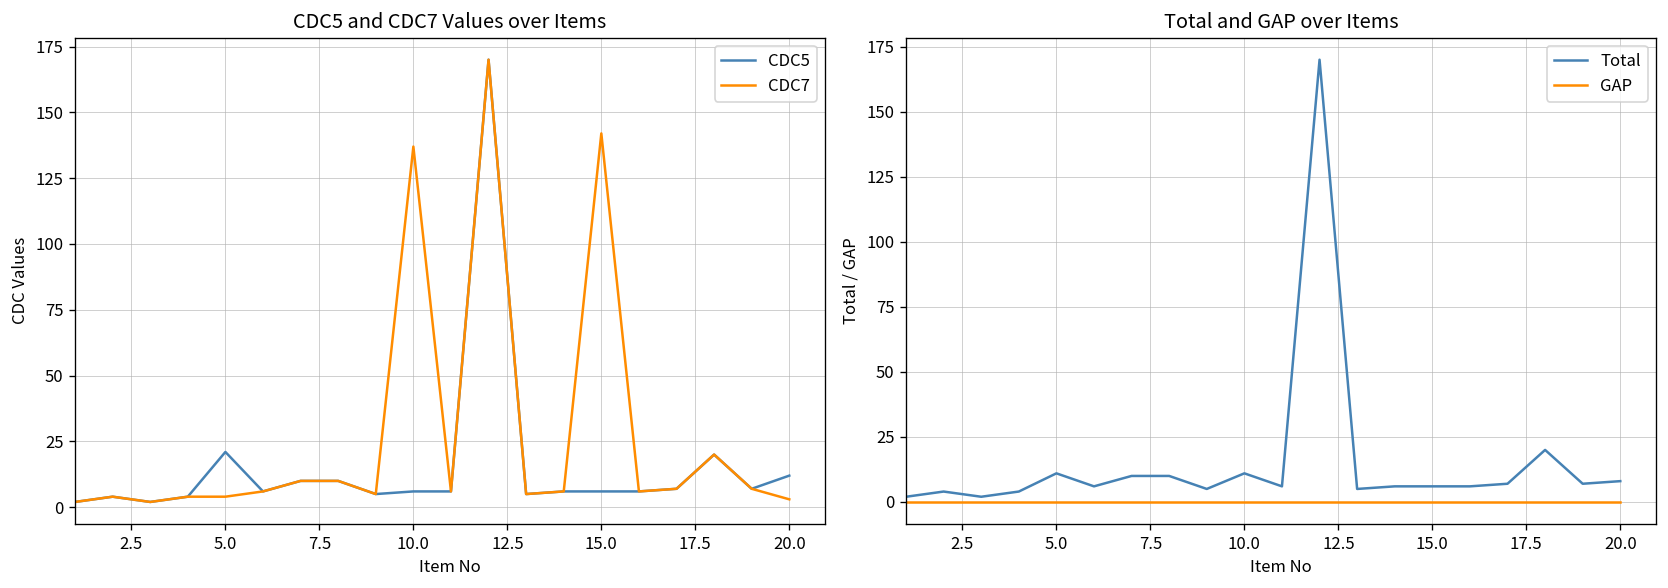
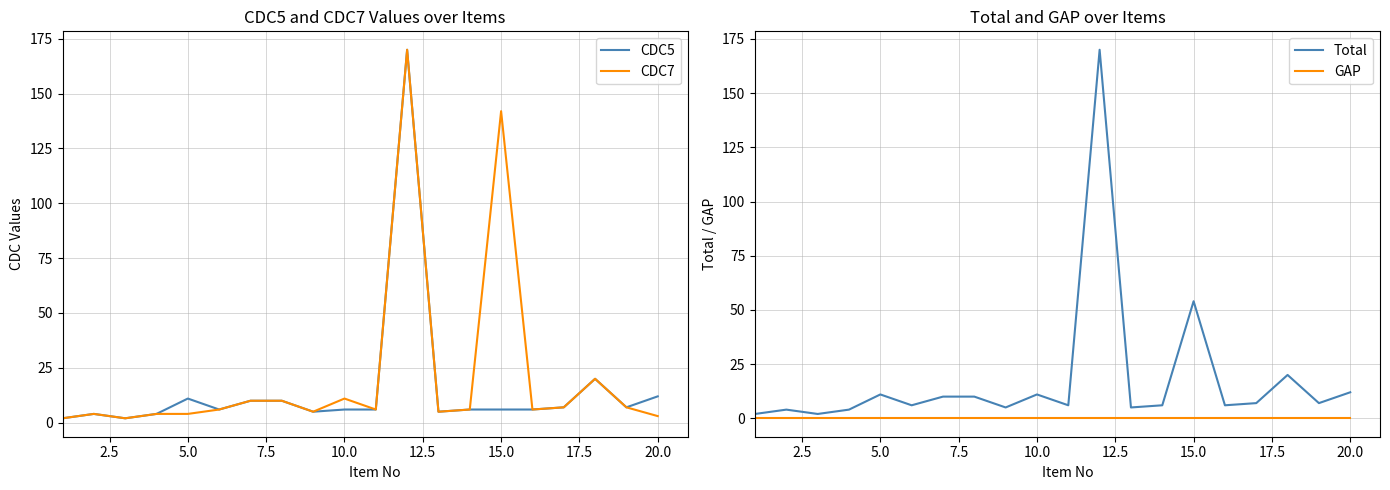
CDC5 and CDC7 Values over Items, CDC5, 5.0: 21 -> 11
CDC5 and CDC7 Values over Items, CDC7, 10.0: 137 -> 11
Total and GAP over Items, Total, 15.0: 6 -> 54
Total and GAP over Items, Total, 20.0: 8 -> 12
